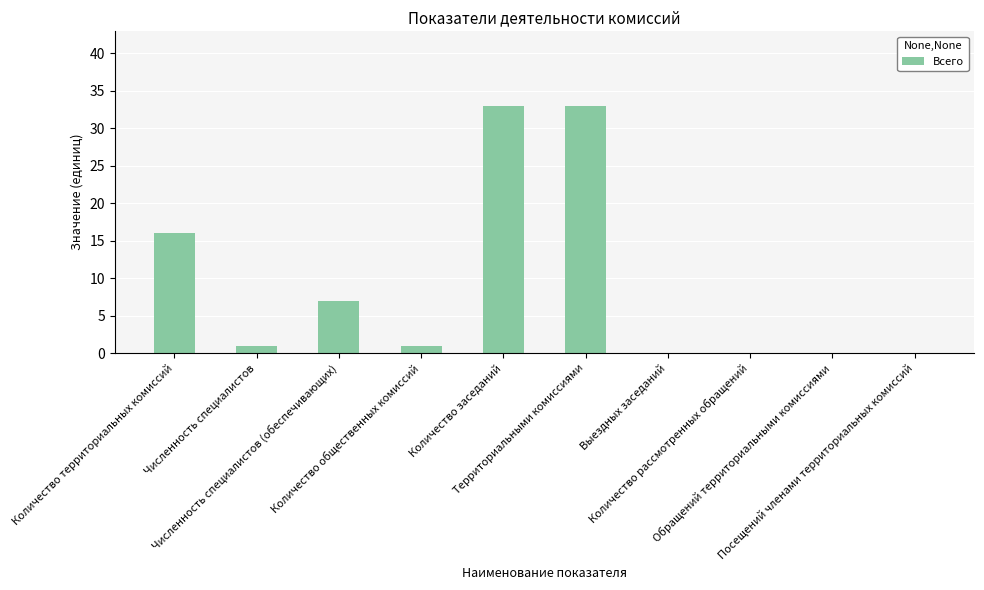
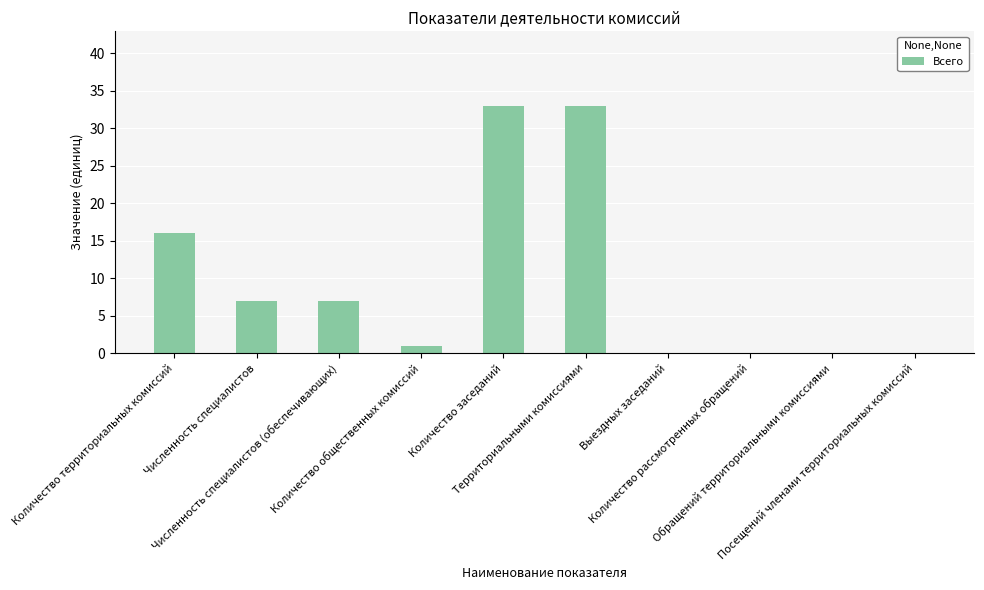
Численность специалистов: 1 -> 7
